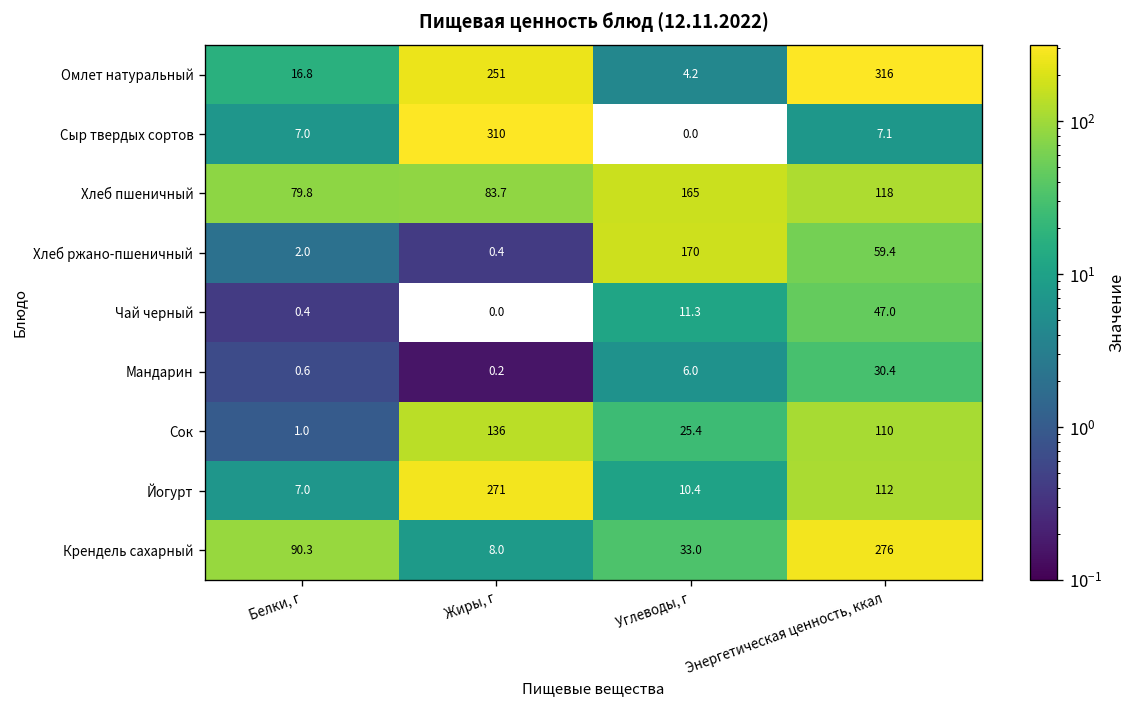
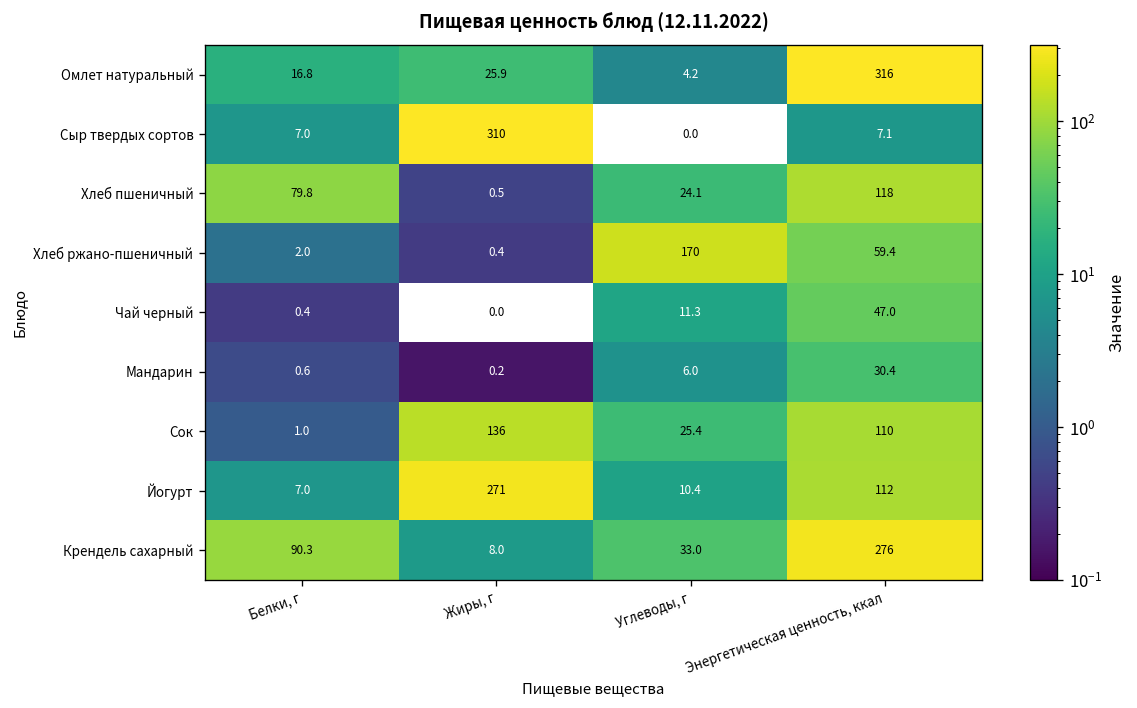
Омлет натуральный, Жиры, г: 251 -> 25.9
Хлеб пшеничный, Жиры, г: 83.7 -> 0.5
Хлеб пшеничный, Углеводы, г: 165 -> 24.1
